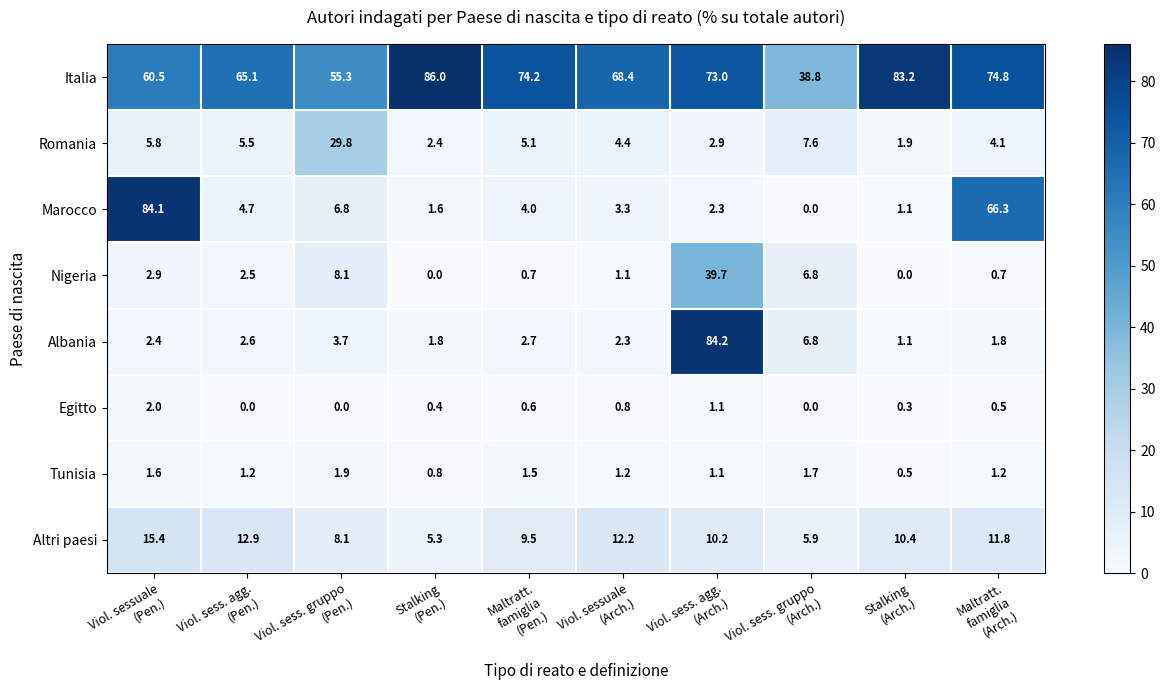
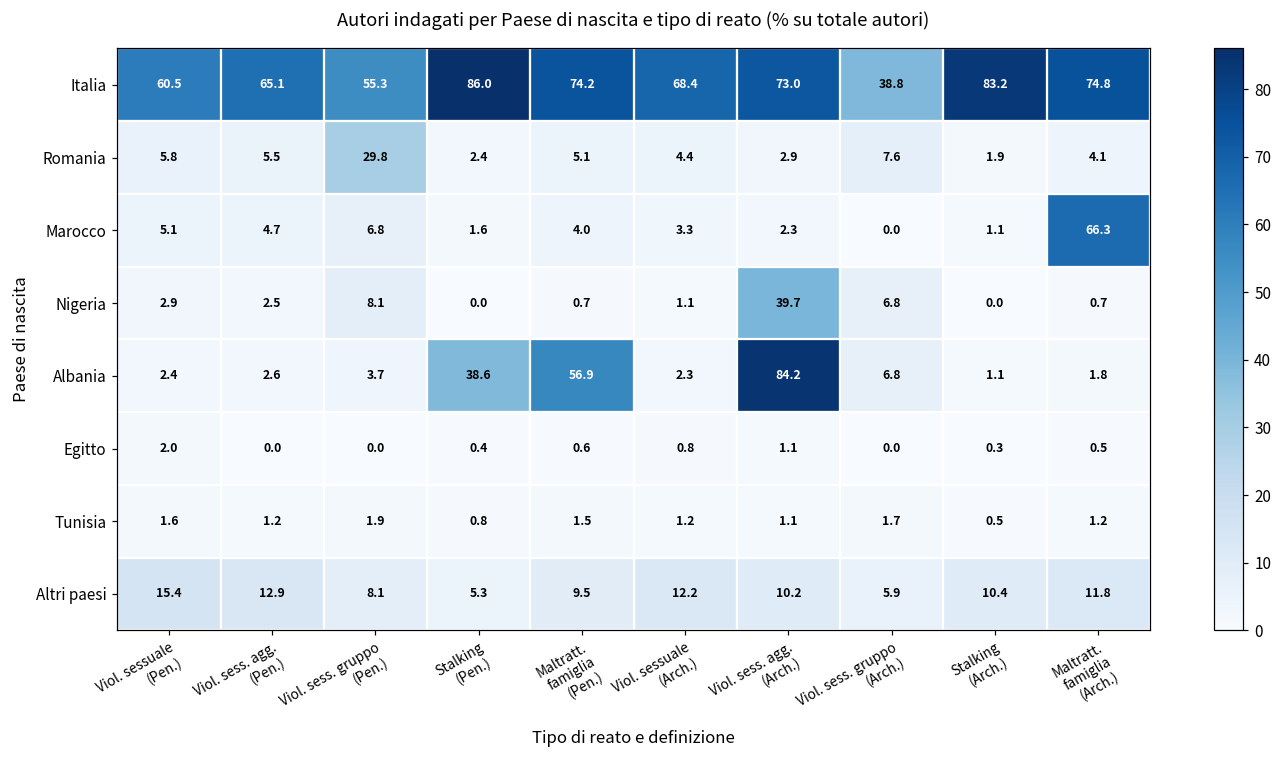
Marocco, Viol. sessuale (Pen.): 84.1 -> 5.1
Albania, Stalking (Pen.): 1.8 -> 38.6
Albania, Maltratt. famiglia (Pen.): 2.7 -> 56.9
